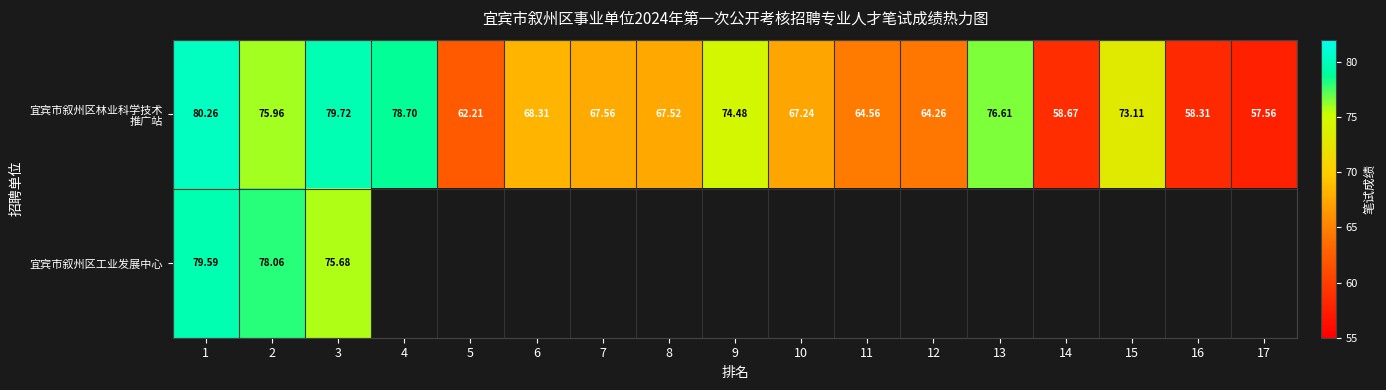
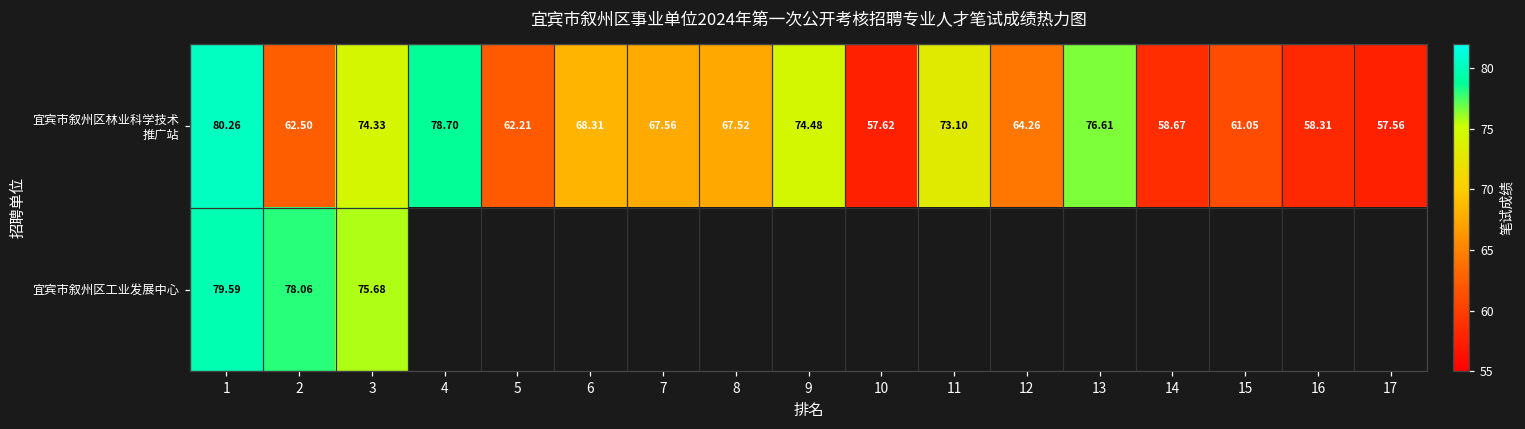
宜宾市叙州区林业科学技术 推广站, 2: 75.96 -> 62.50
宜宾市叙州区林业科学技术 推广站, 3: 79.72 -> 74.33
宜宾市叙州区林业科学技术 推广站, 10: 67.24 -> 57.62
宜宾市叙州区林业科学技术 推广站, 11: 64.56 -> 73.10
宜宾市叙州区林业科学技术 推广站, 15: 73.11 -> 61.05
